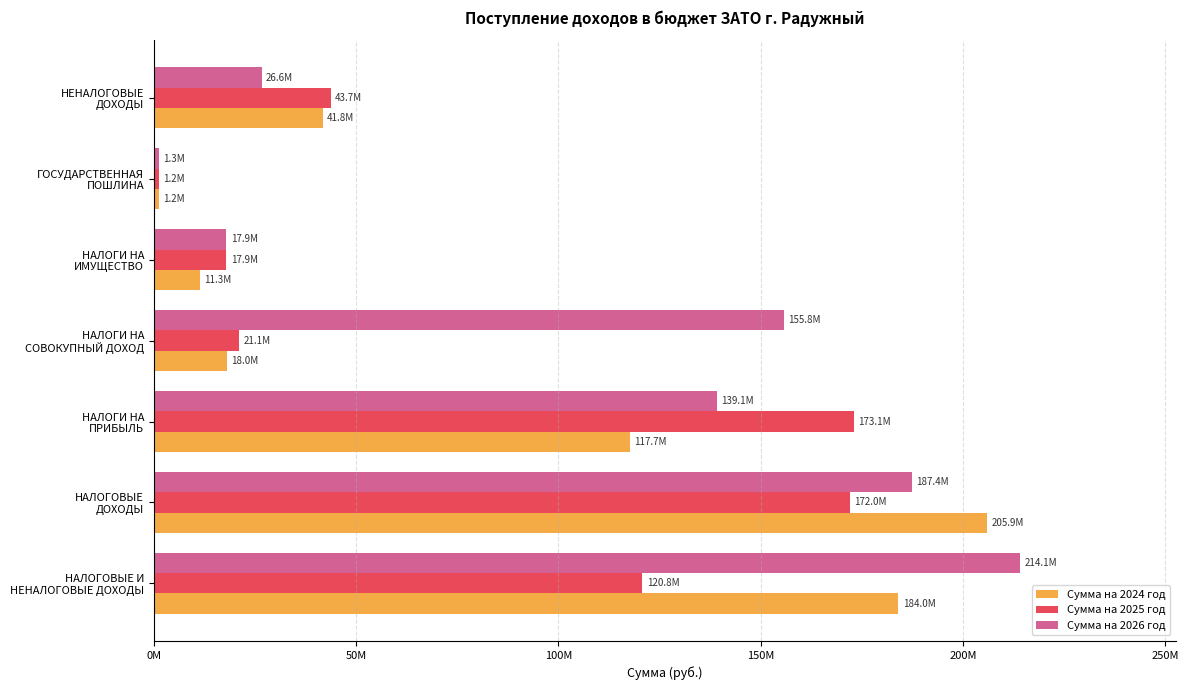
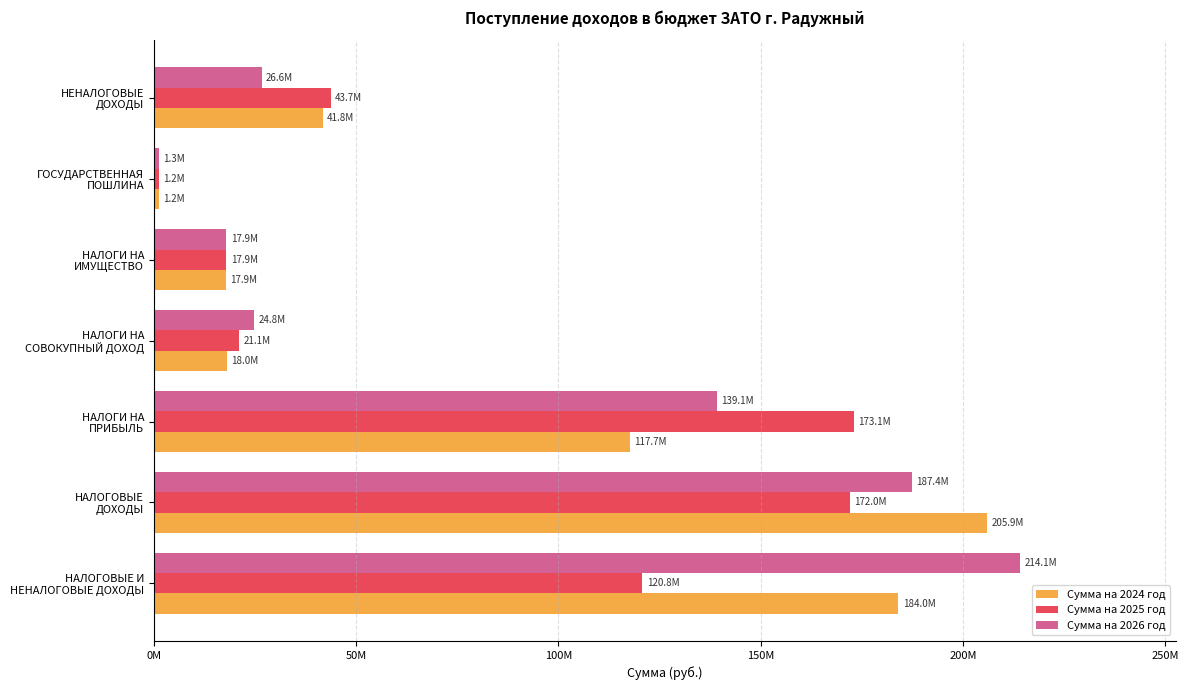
Сумма на 2024 год, НАЛОГИ НА ИМУЩЕСТВО: 11.3М -> 17.9М
Сумма на 2026 год, НАЛОГИ НА СОВОКУПНЫЙ ДОХОД: 155.8М -> 24.8М
